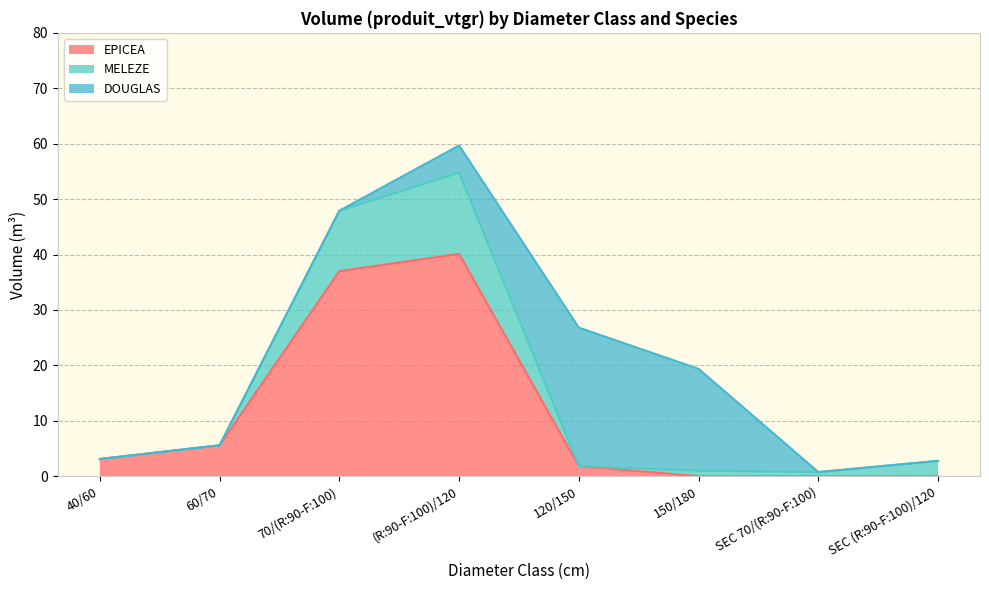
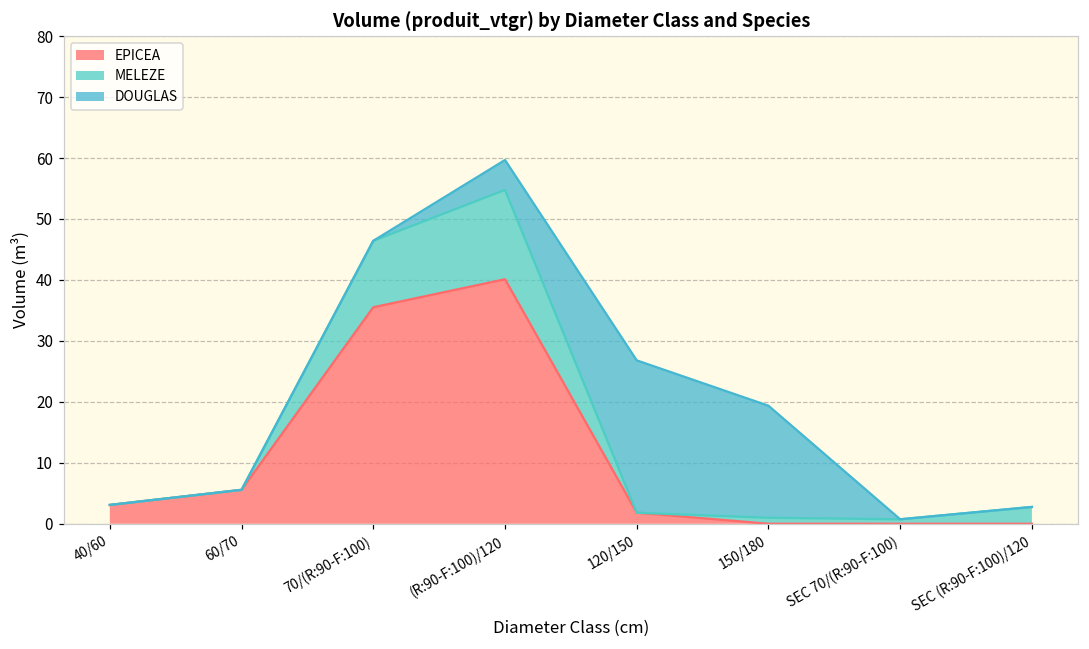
EPICEA, 70/(R:90-F:100): 37 -> 36
